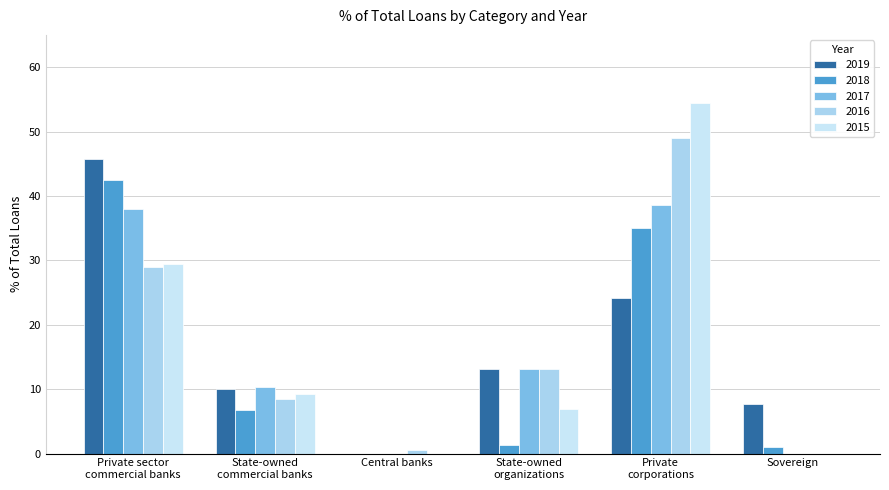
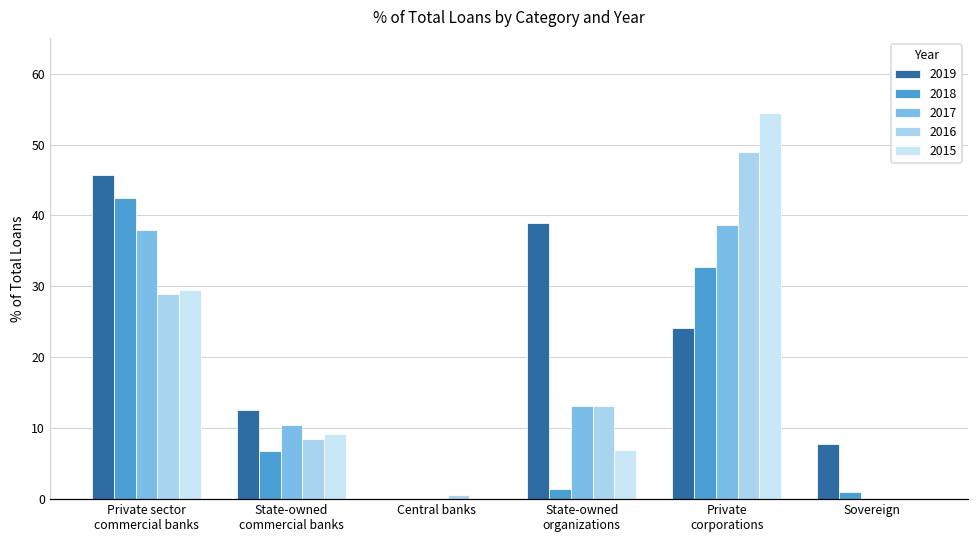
2019, State-owned commercial banks: 10 -> 13
2019, State-owned organizations: 13 -> 39
2018, Private corporations: 35 -> 33
